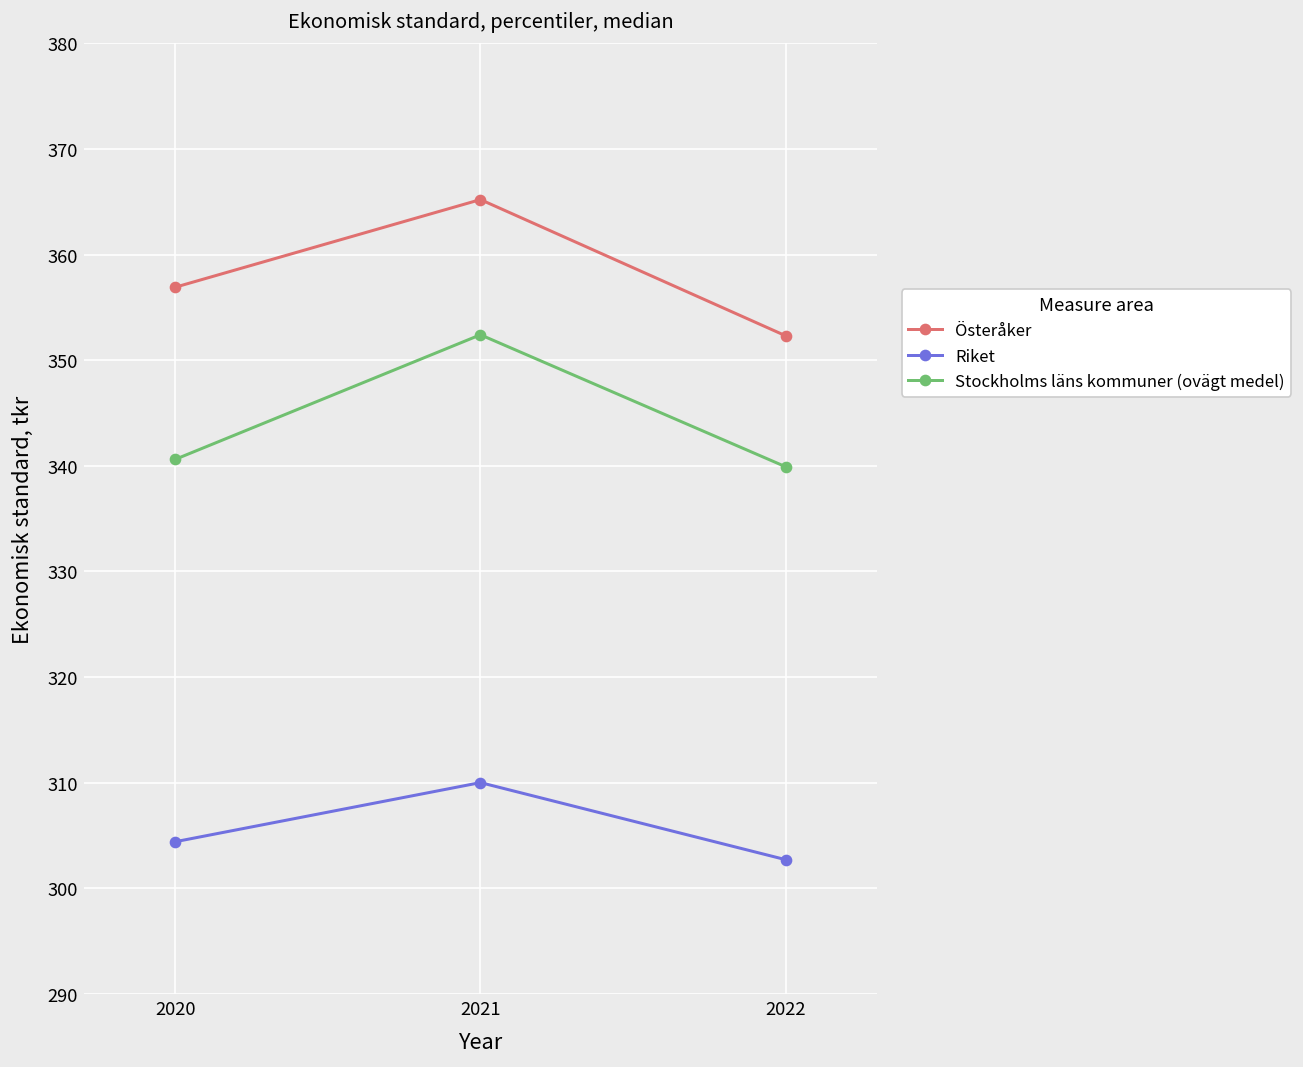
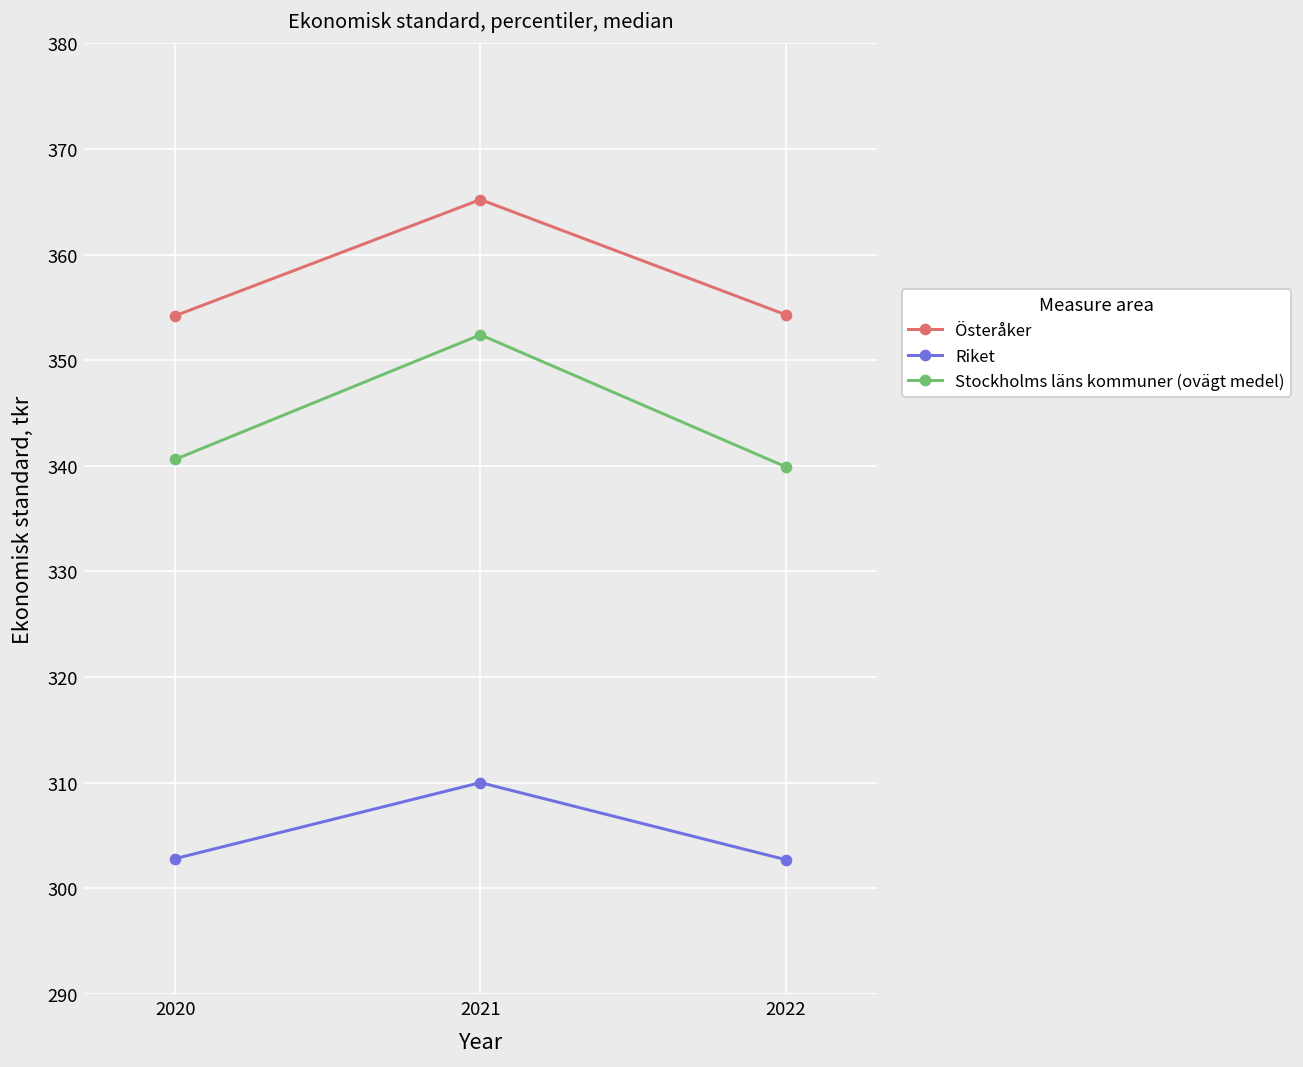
Österåker, 2020: 357 -> 354
Riket, 2020: 304 -> 303
Österåker, 2022: 352 -> 354
